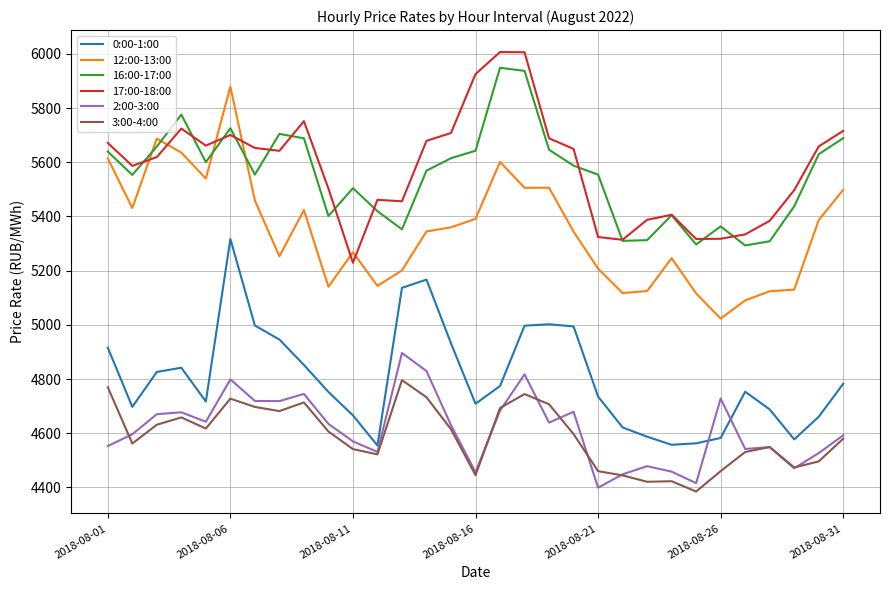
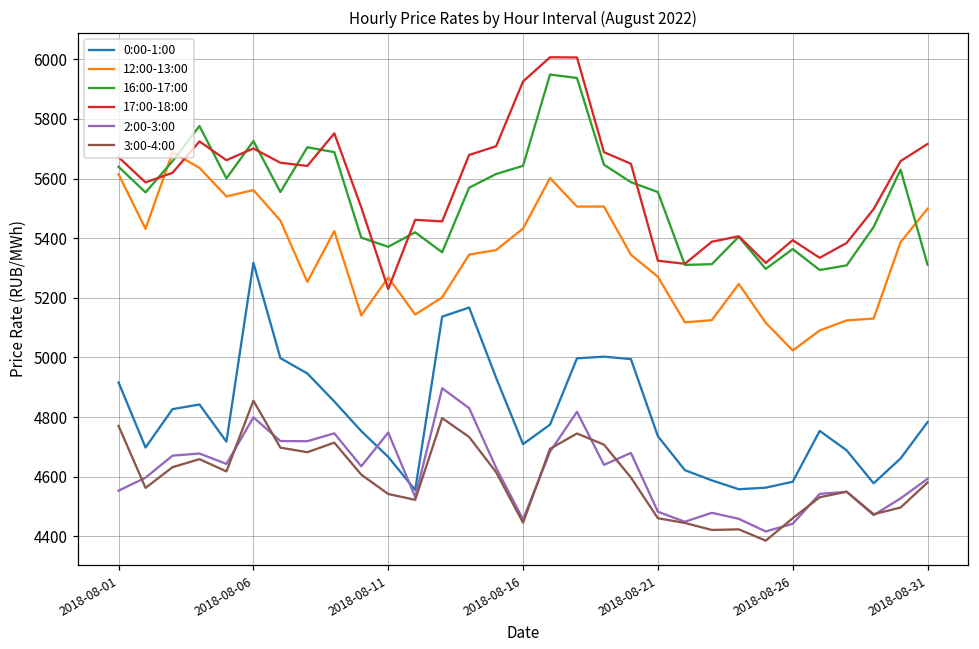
12:00-13:00, 2018-08-06: 5880 -> 5560
3:00-4:00, 2018-08-06: 4730 -> 4850
16:00-17:00, 2018-08-11: 5500 -> 5370
2:00-3:00, 2018-08-11: 4570 -> 4750
12:00-13:00, 2018-08-16: 5390 -> 5430
12:00-13:00, 2018-08-21: 5210 -> 5270
2:00-3:00, 2018-08-21: 4400 -> 4480
17:00-18:00, 2018-08-26: 5320 -> 5390
2:00-3:00, 2018-08-26: 4730 -> 4440
16:00-17:00, 2018-08-31: 5690 -> 5310
